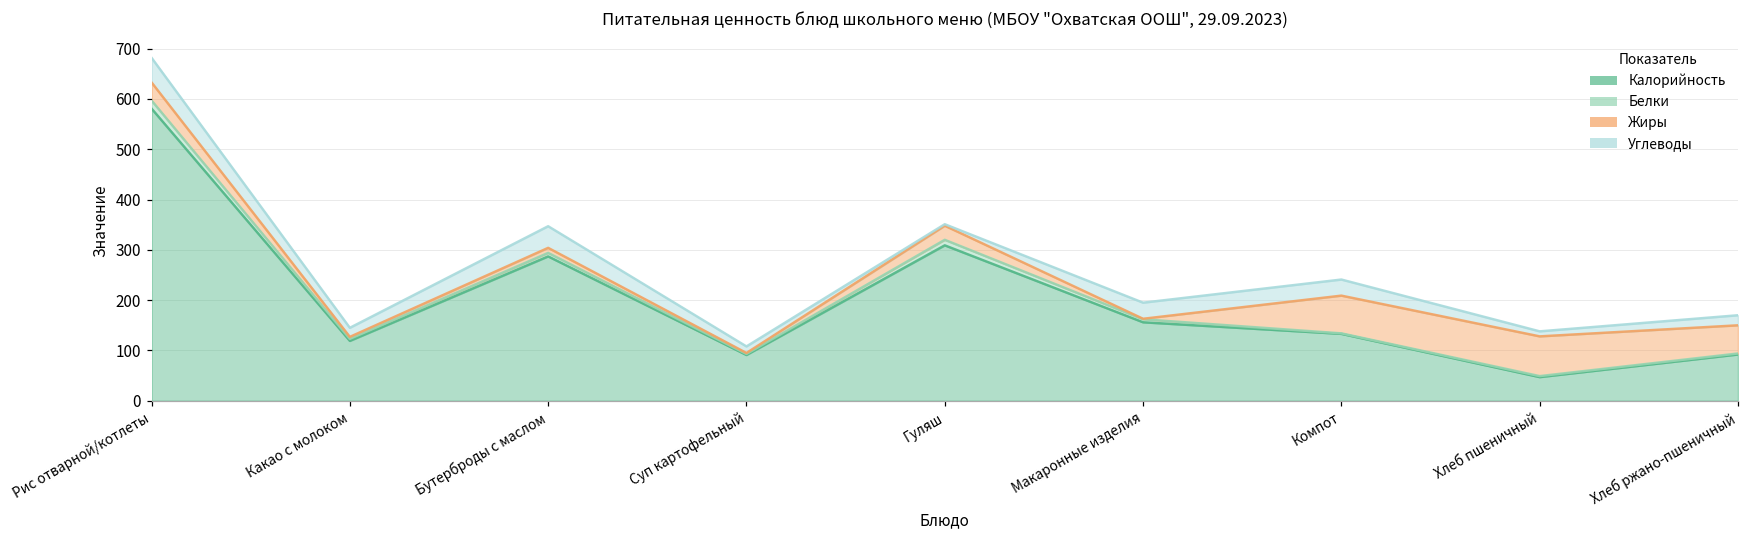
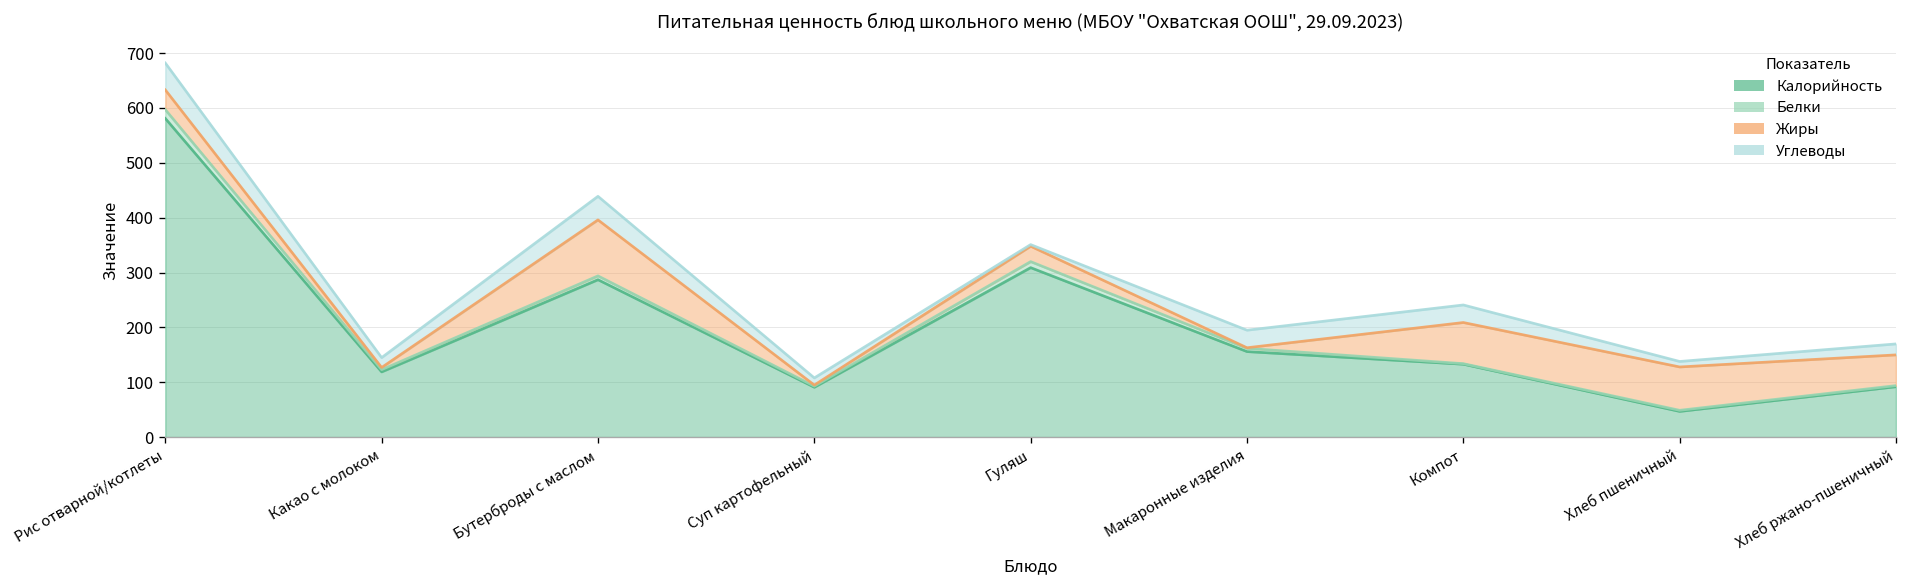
Жиры, Бутерброды с маслом: 10 -> 100
